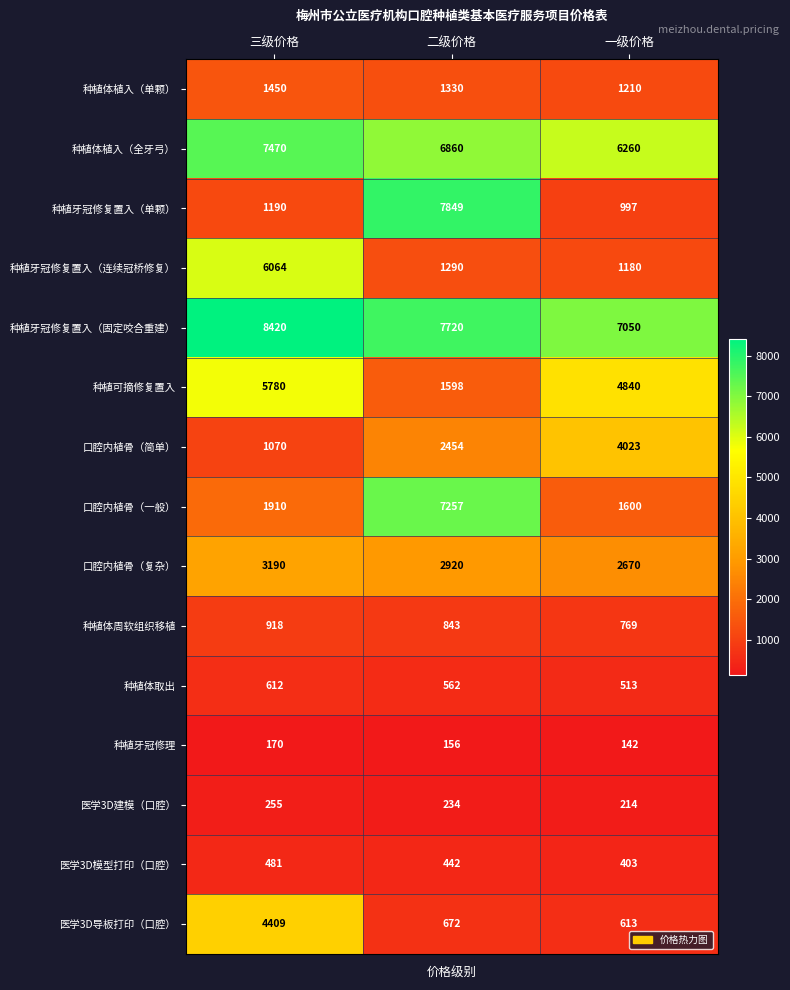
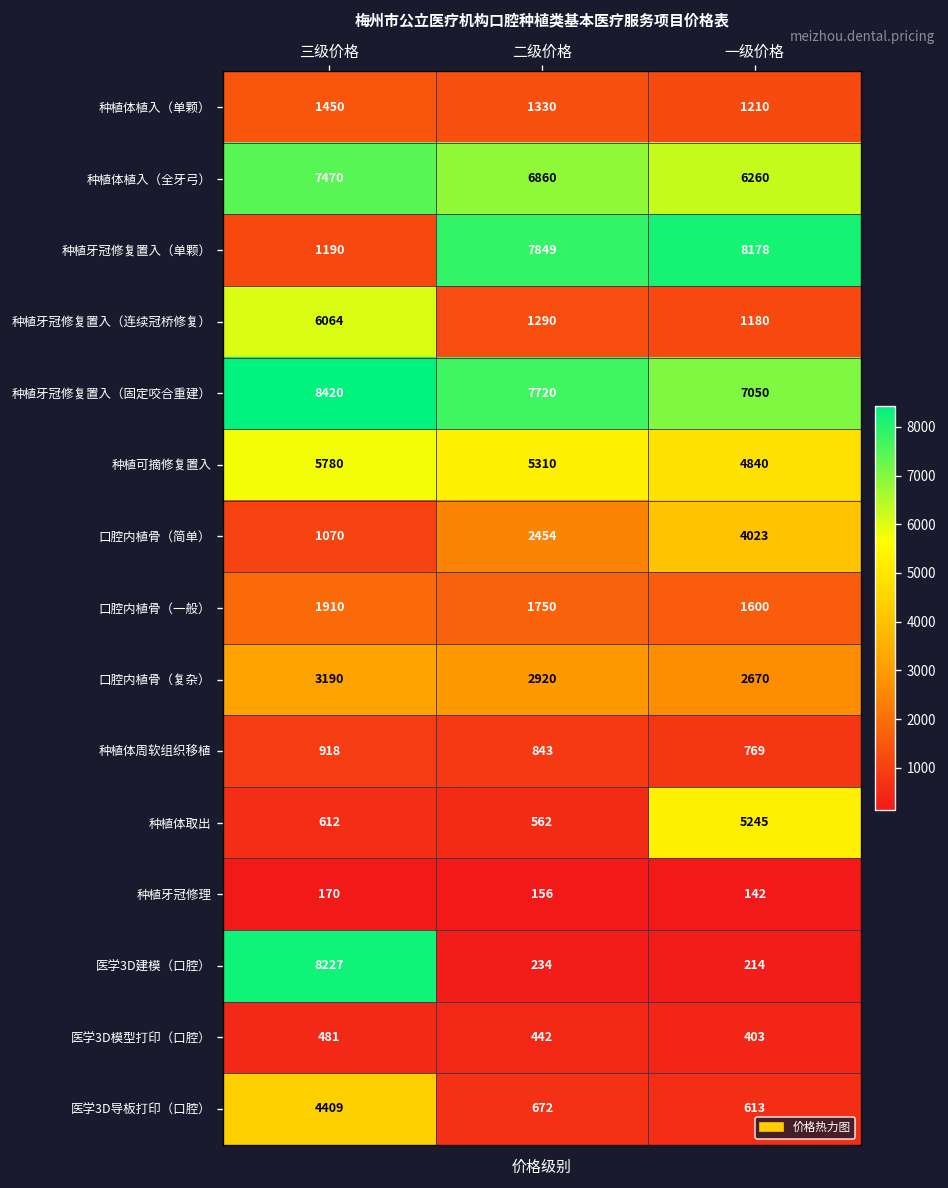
种植牙冠修复置入（单颗）, 一级价格: 997 -> 8178
种植可摘修复置入, 二级价格: 1598 -> 5310
口腔内植骨（一般）, 二级价格: 7257 -> 1750
种植体取出, 一级价格: 513 -> 5245
医学3D建模（口腔）, 三级价格: 255 -> 8227
